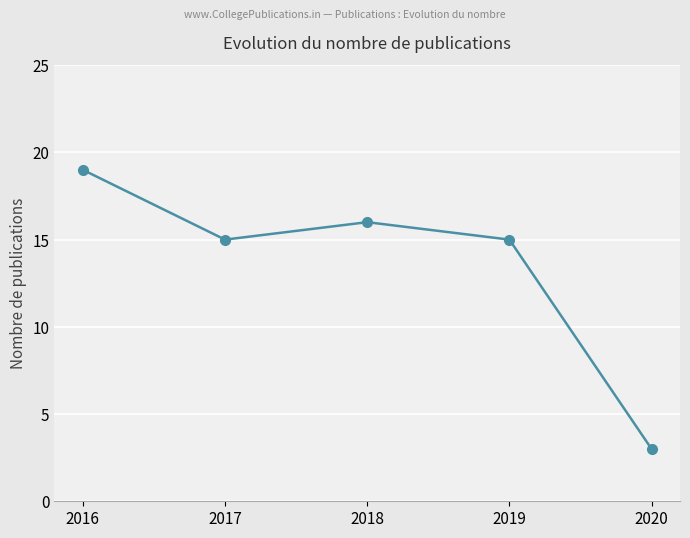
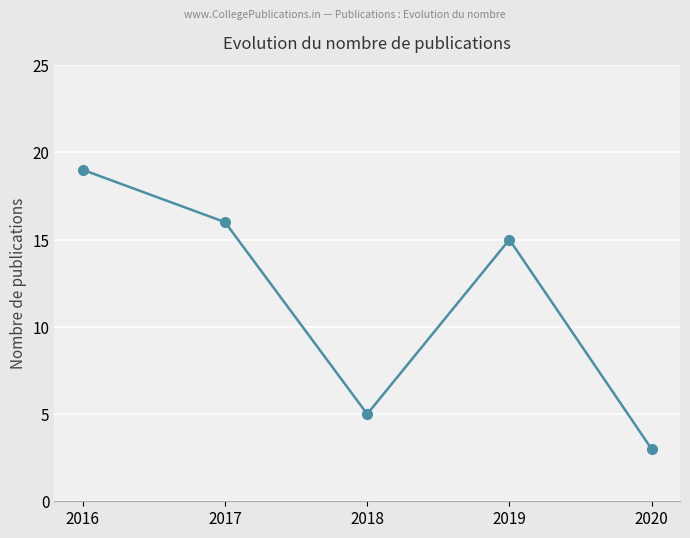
2017: 15 -> 16
2018: 16 -> 5
